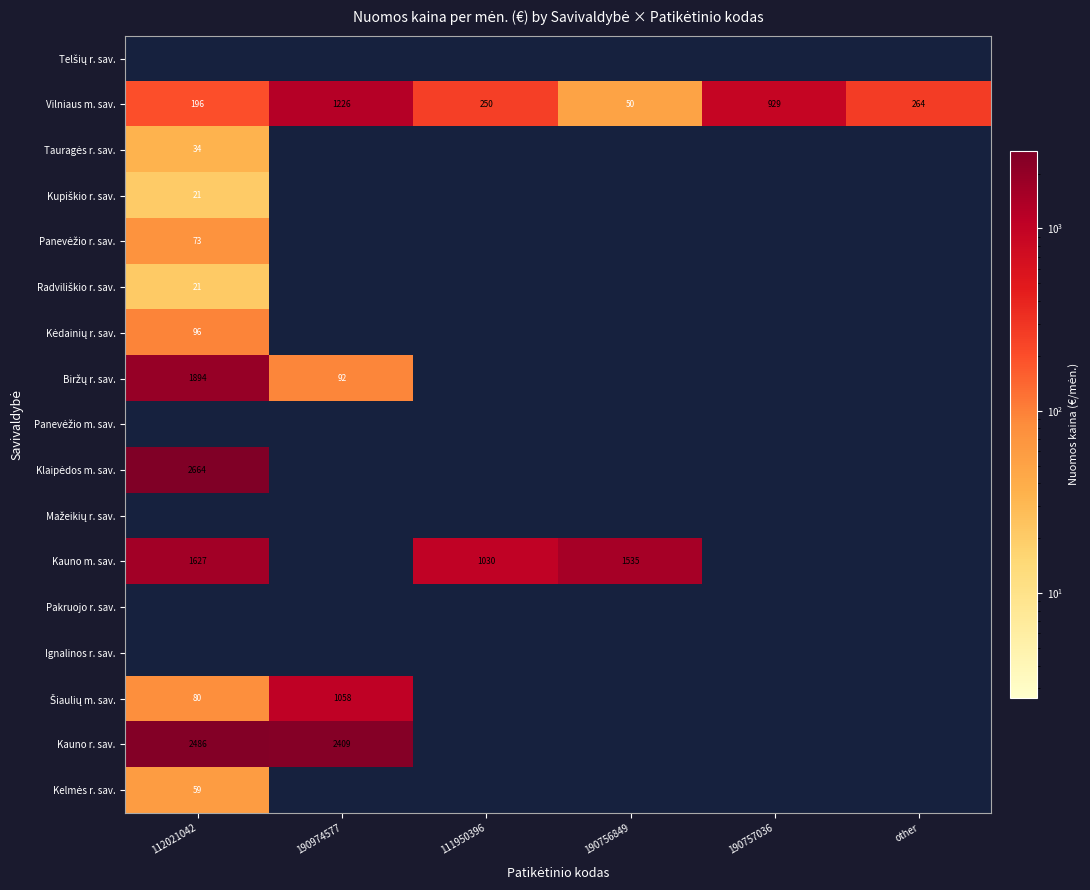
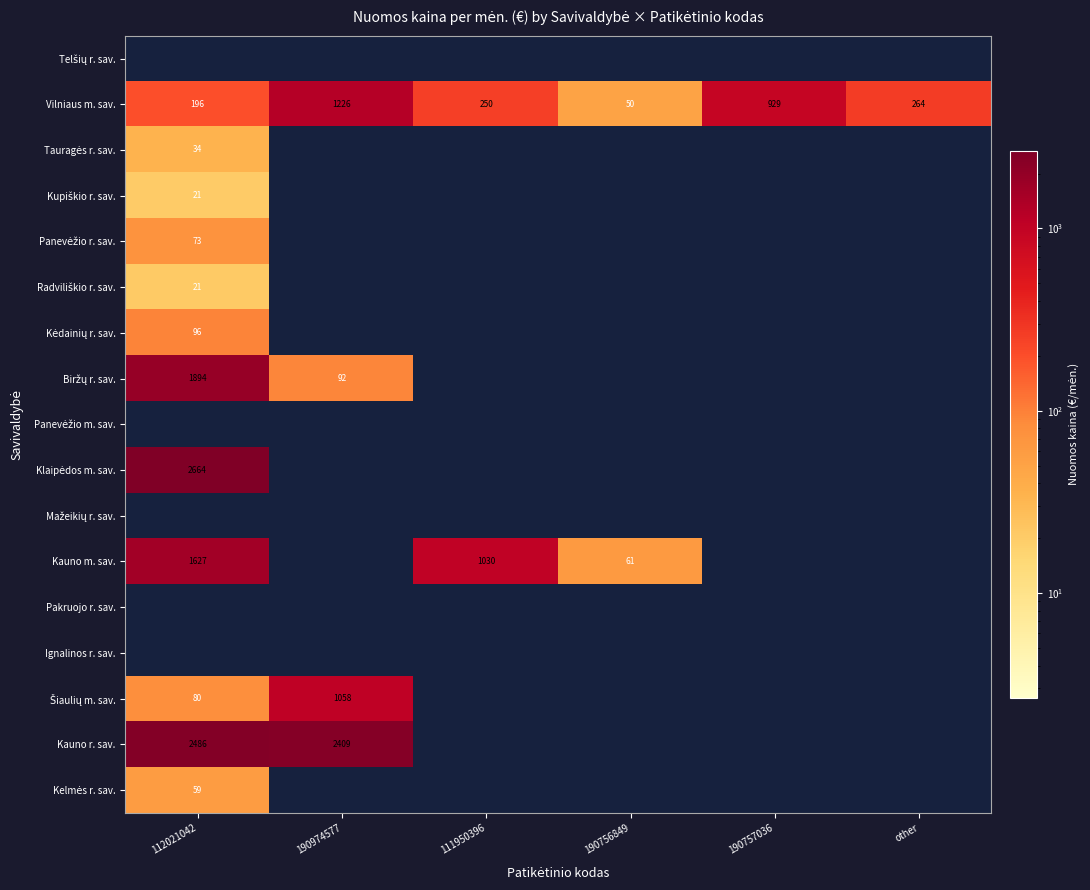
Kauno m. sav., 190756849: 1535 -> 61
